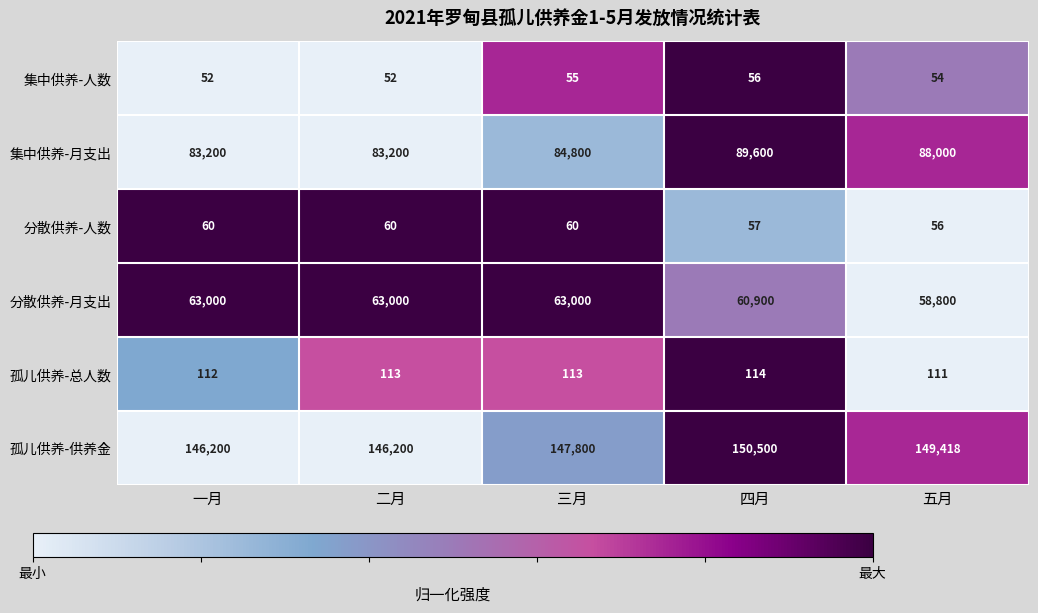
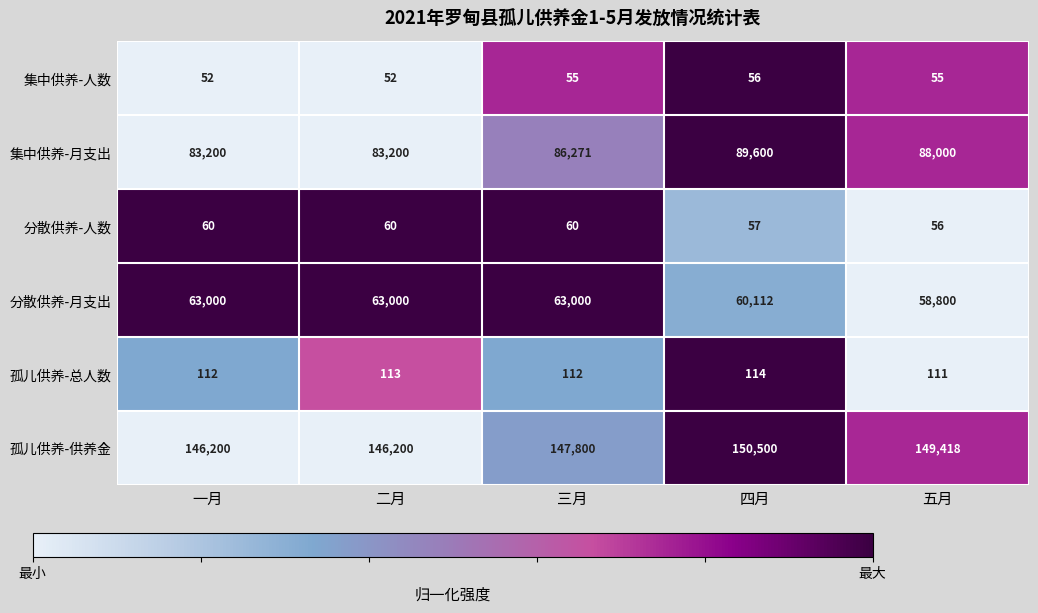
集中供养-人数, 五月: 54 -> 55
集中供养-月支出, 三月: 84,800 -> 86,271
分散供养-月支出, 四月: 60,900 -> 60,112
孤儿供养-总人数, 三月: 113 -> 112
